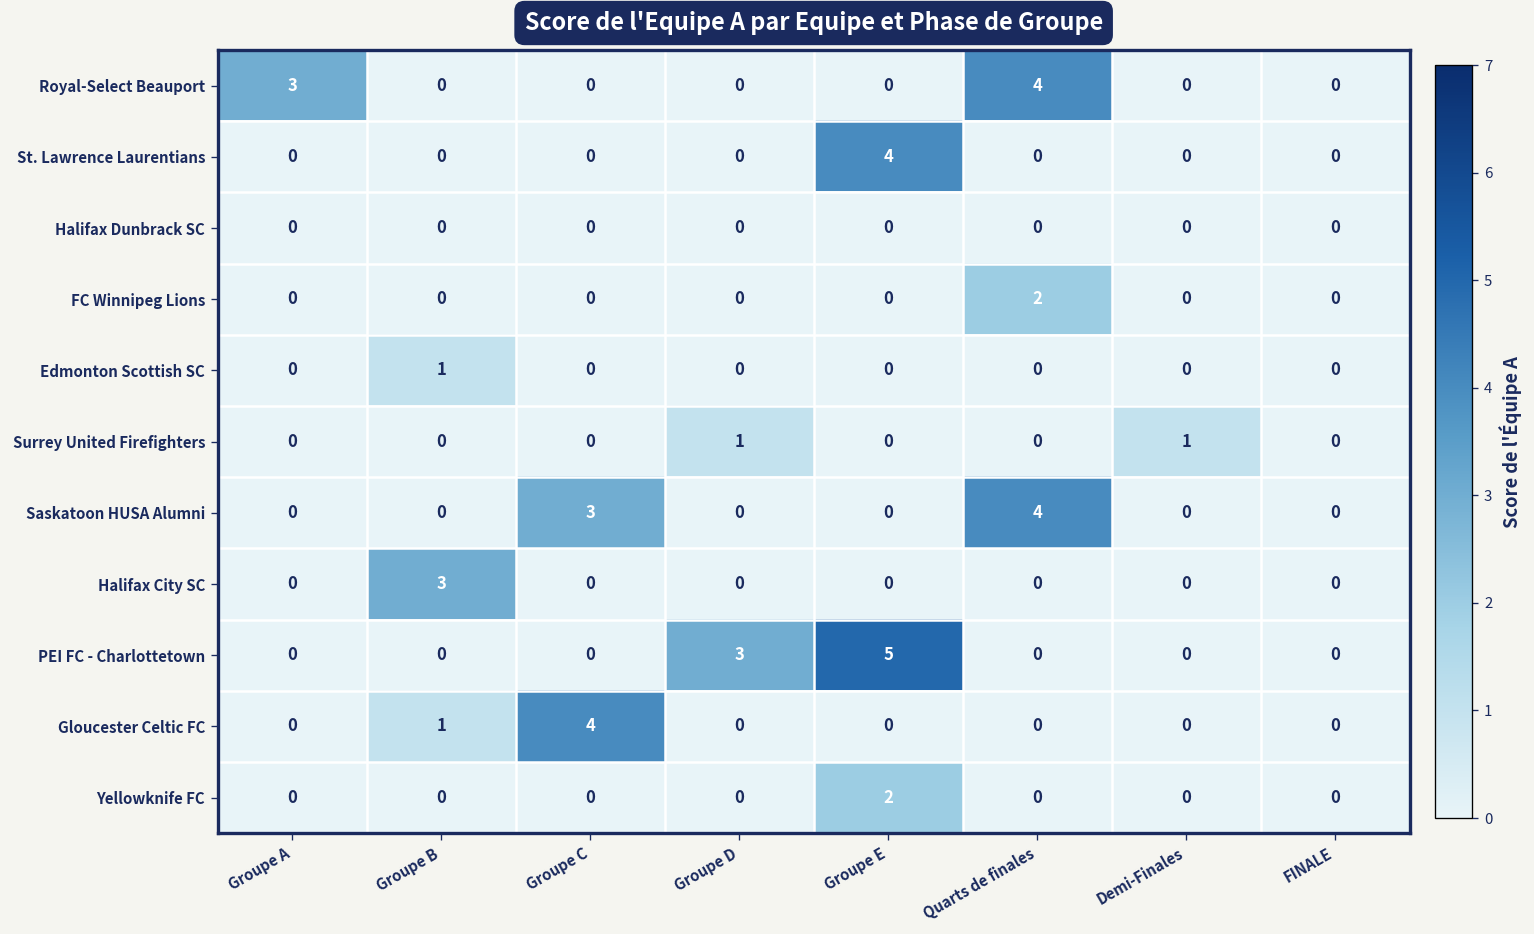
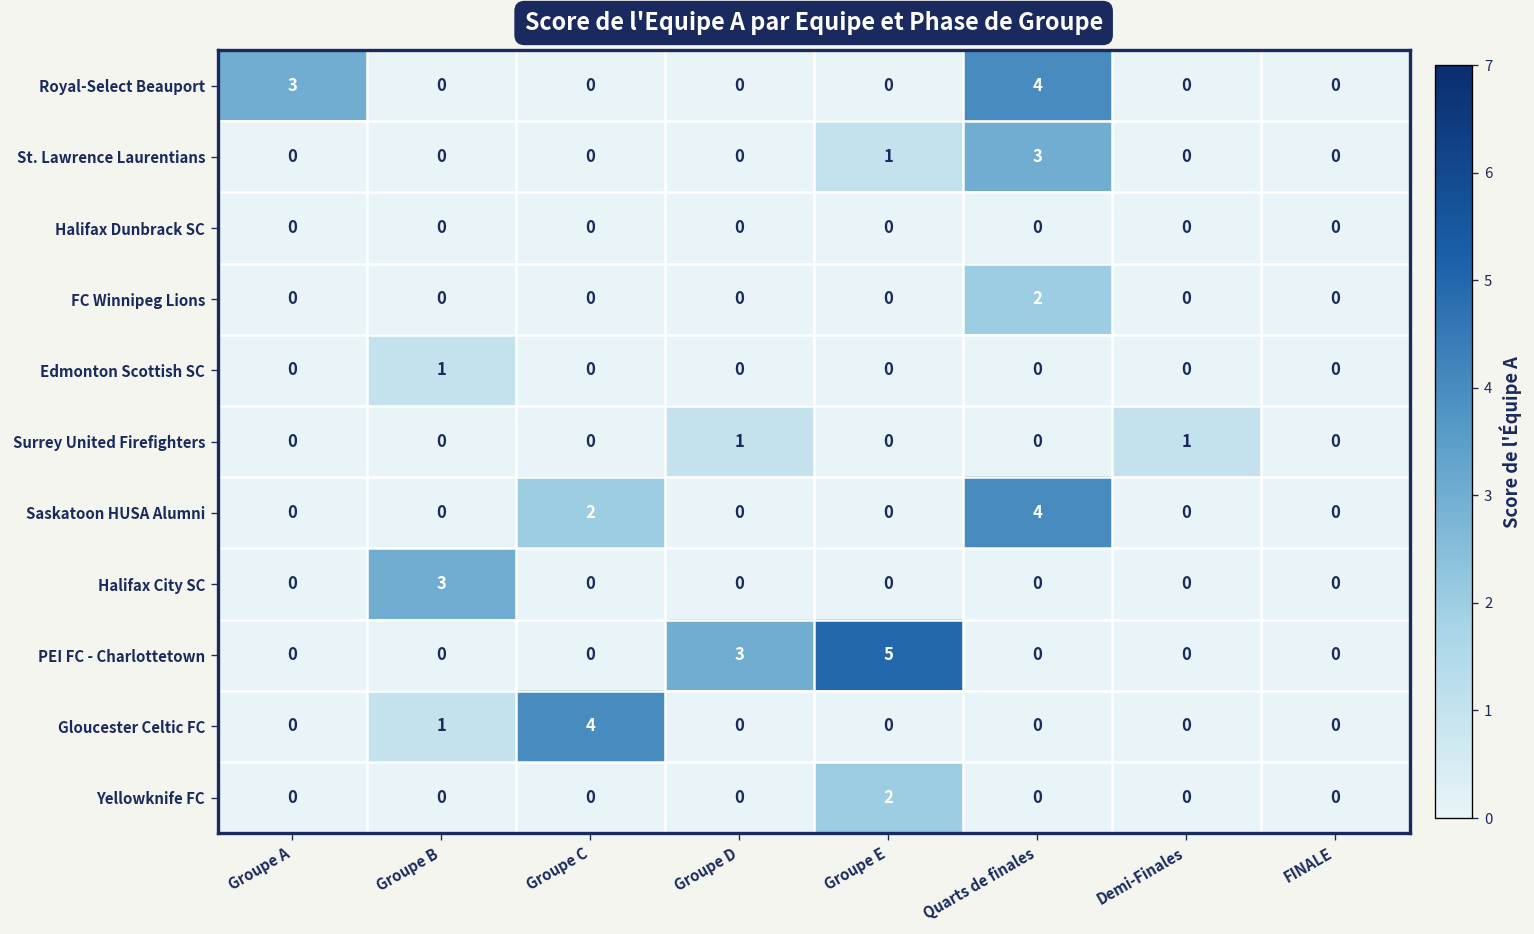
St. Lawrence Laurentians, Groupe E: 4 -> 1
St. Lawrence Laurentians, Quarts de finales: 0 -> 3
Saskatoon HUSA Alumni, Groupe C: 3 -> 2
